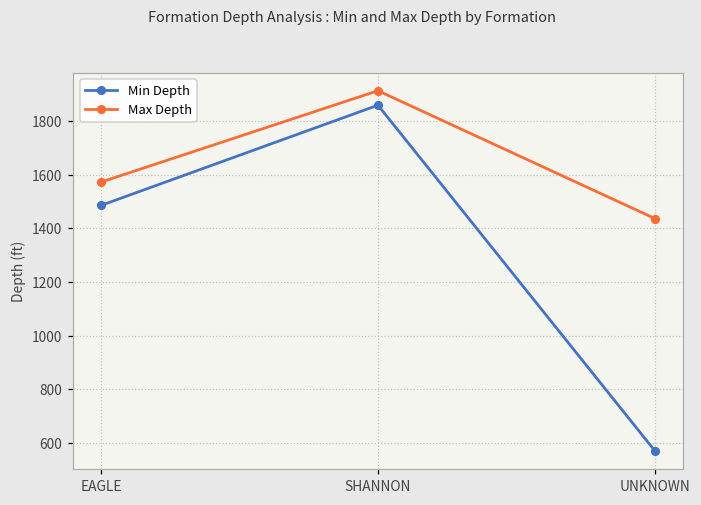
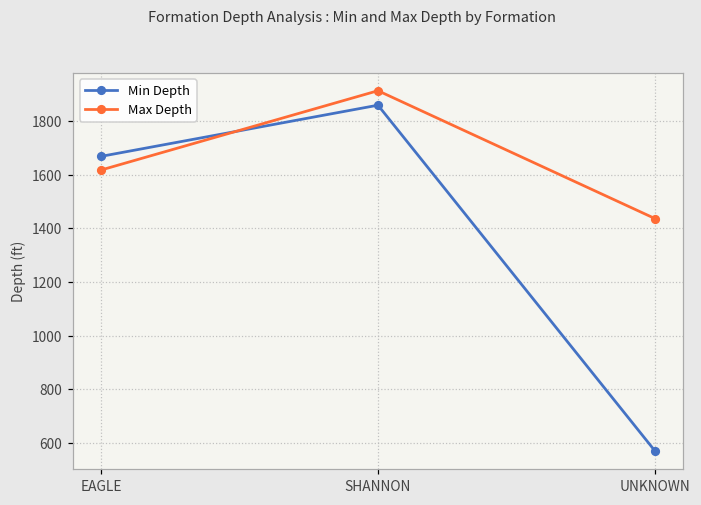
Min Depth, EAGLE: 1490 -> 1670
Max Depth, EAGLE: 1570 -> 1620
